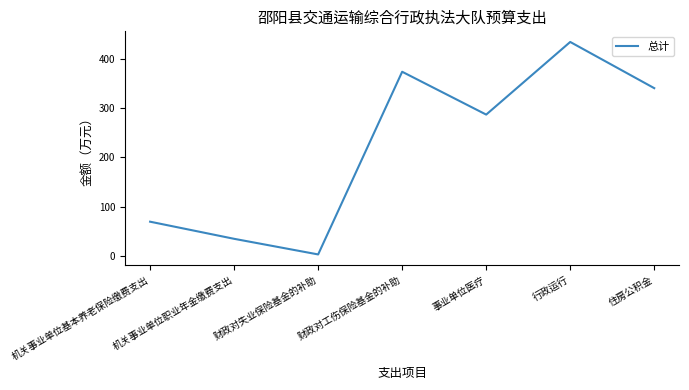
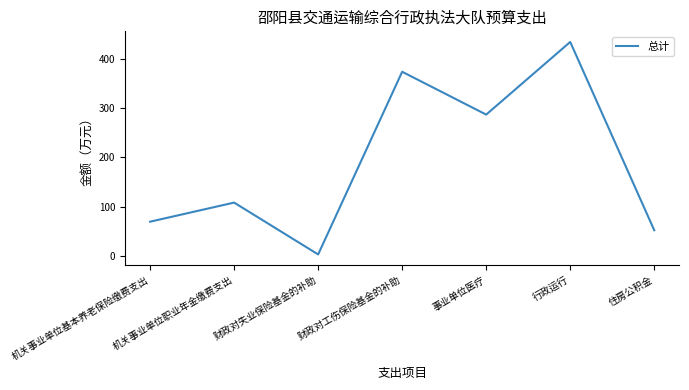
机关事业单位职业年金缴费支出: 30 -> 110
住房公积金: 340 -> 50
